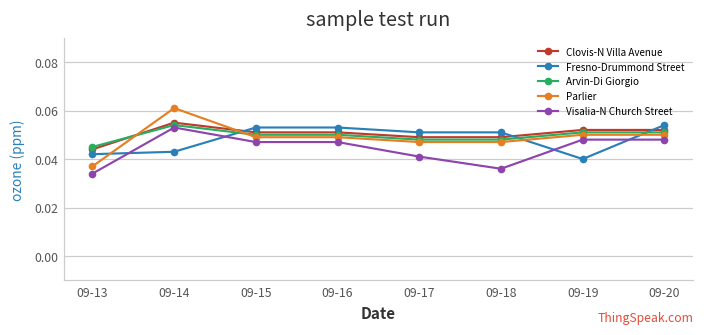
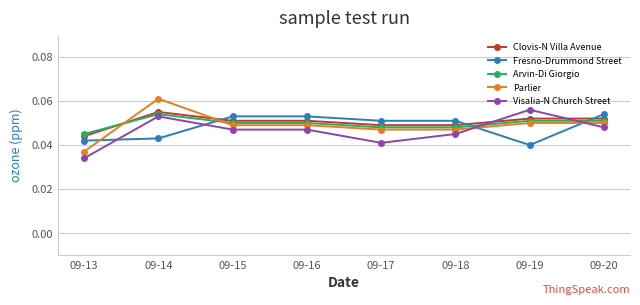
Visalia-N Church Street, 09-18: 0.036 -> 0.045
Visalia-N Church Street, 09-19: 0.048 -> 0.056
